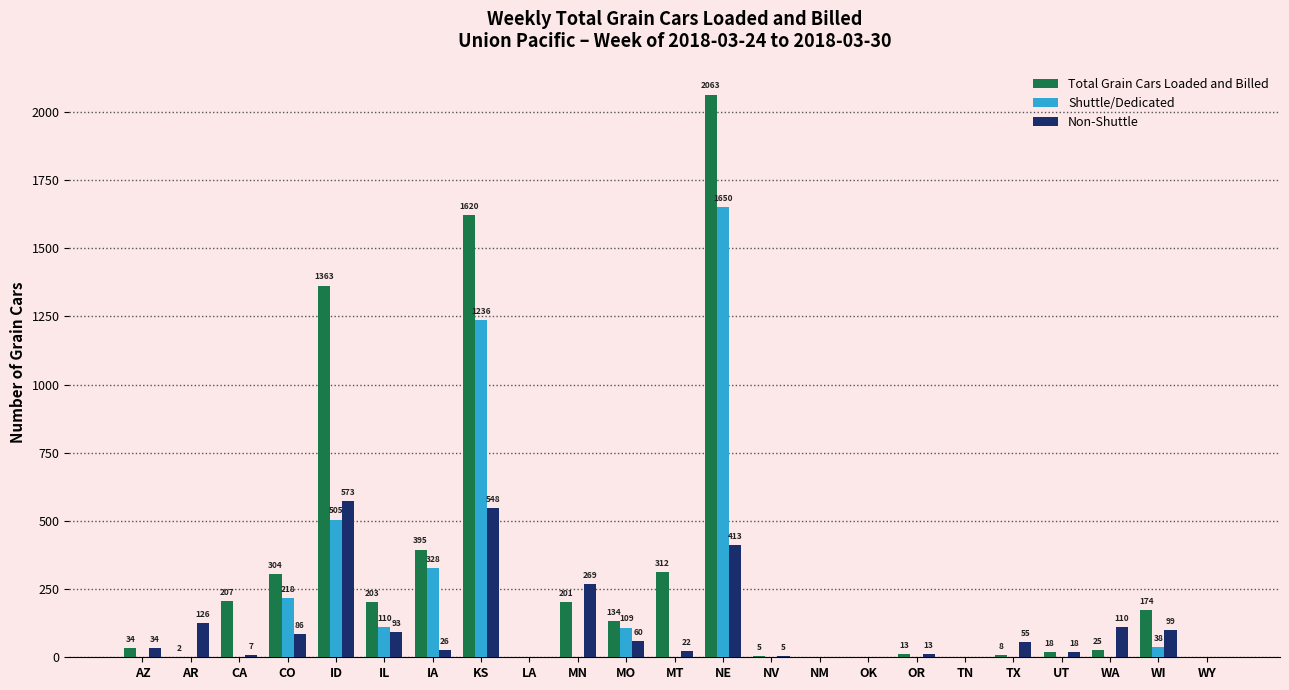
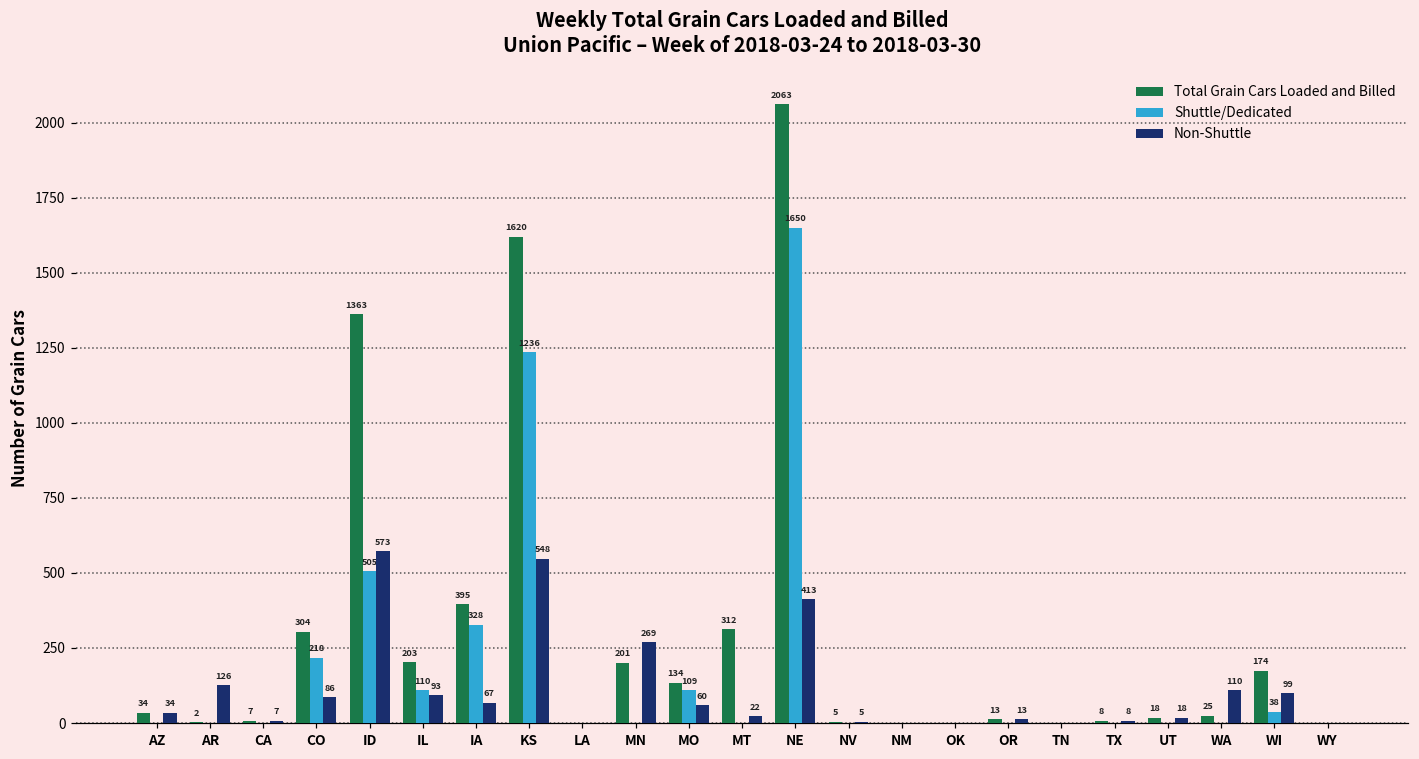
Total Grain Cars Loaded and Billed, CA: 207 -> 7
Non-Shuttle, IA: 26 -> 67
Non-Shuttle, TX: 55 -> 8
